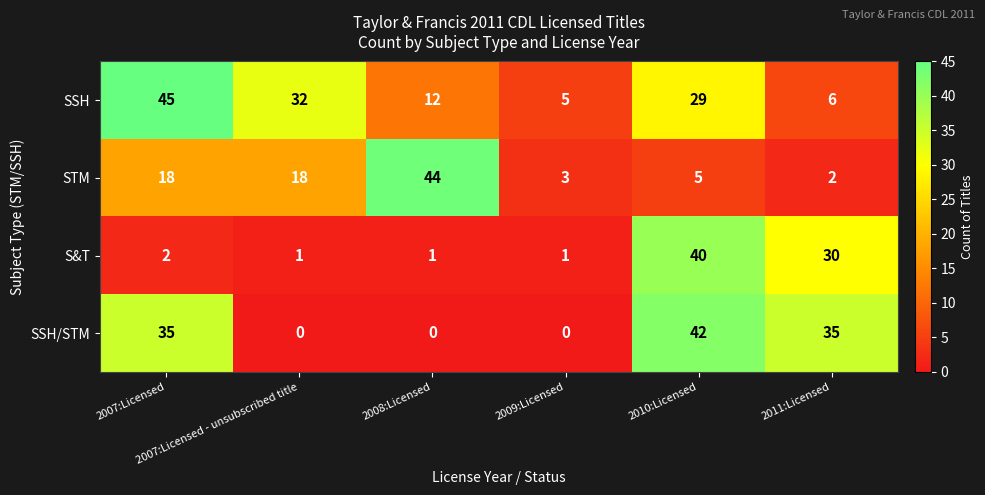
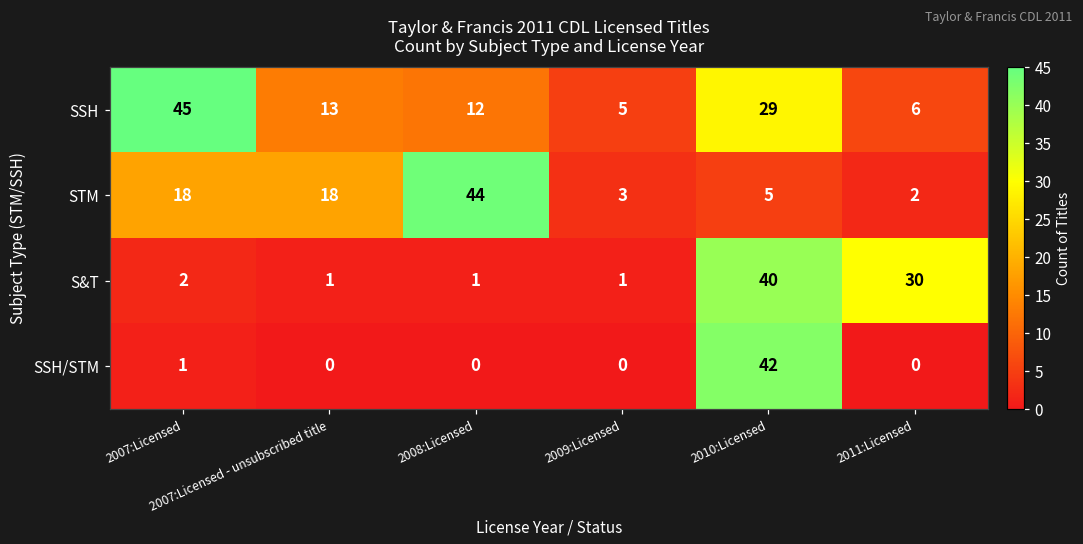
SSH, 2007:Licensed - unsubscribed title: 32 -> 13
SSH/STM, 2007:Licensed: 35 -> 1
SSH/STM, 2011:Licensed: 35 -> 0
